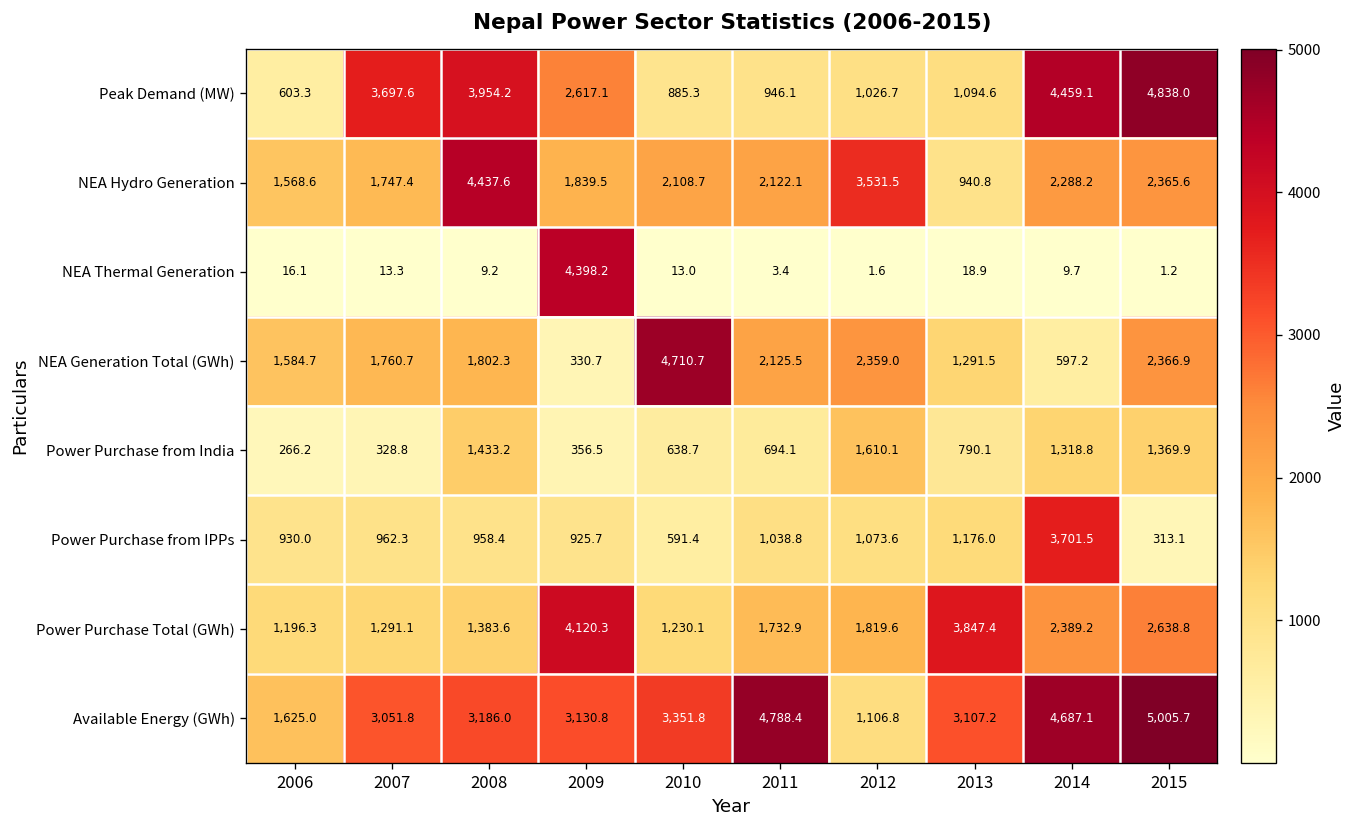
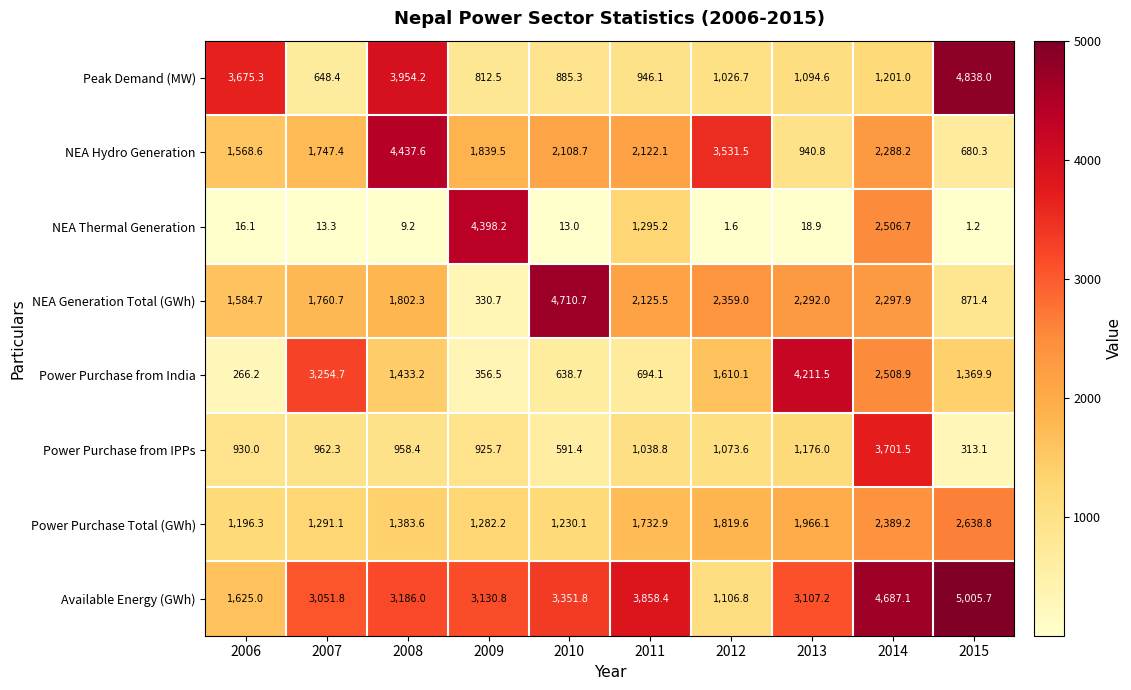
Peak Demand (MW), 2006: 603.3 -> 3,675.3
Peak Demand (MW), 2007: 3,697.6 -> 648.4
Peak Demand (MW), 2009: 2,617.1 -> 812.5
Peak Demand (MW), 2014: 4,459.1 -> 1,201.0
NEA Hydro Generation, 2015: 2,365.6 -> 680.3
NEA Thermal Generation, 2011: 3.4 -> 1,295.2
NEA Thermal Generation, 2014: 9.7 -> 2,506.7
NEA Generation Total (GWh), 2013: 1,291.5 -> 2,292.0
NEA Generation Total (GWh), 2014: 597.2 -> 2,297.9
NEA Generation Total (GWh), 2015: 2,366.9 -> 871.4
Power Purchase from India, 2007: 328.8 -> 3,254.7
Power Purchase from India, 2013: 790.1 -> 4,211.5
Power Purchase from India, 2014: 1,318.8 -> 2,508.9
Power Purchase Total (GWh), 2009: 4,120.3 -> 1,282.2
Power Purchase Total (GWh), 2013: 3,847.4 -> 1,966.1
Available Energy (GWh), 2011: 4,788.4 -> 3,858.4
